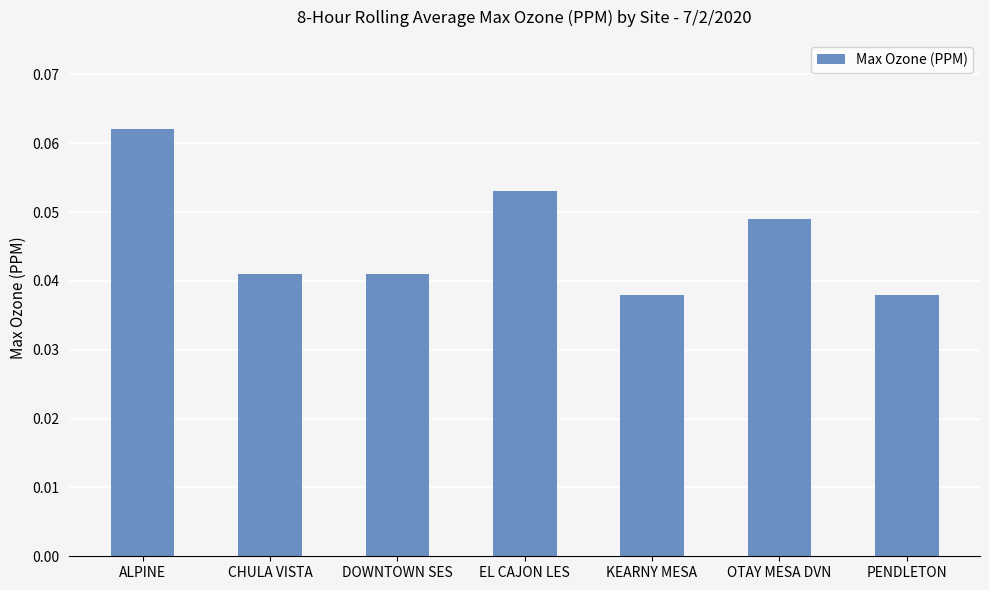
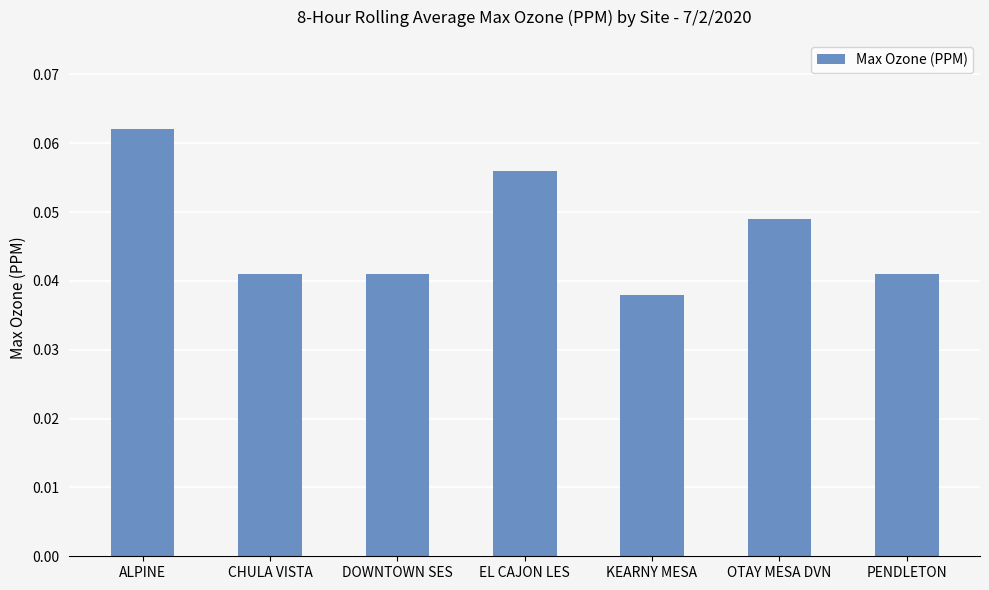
EL CAJON LES: 0.053 -> 0.056
PENDLETON: 0.038 -> 0.041
